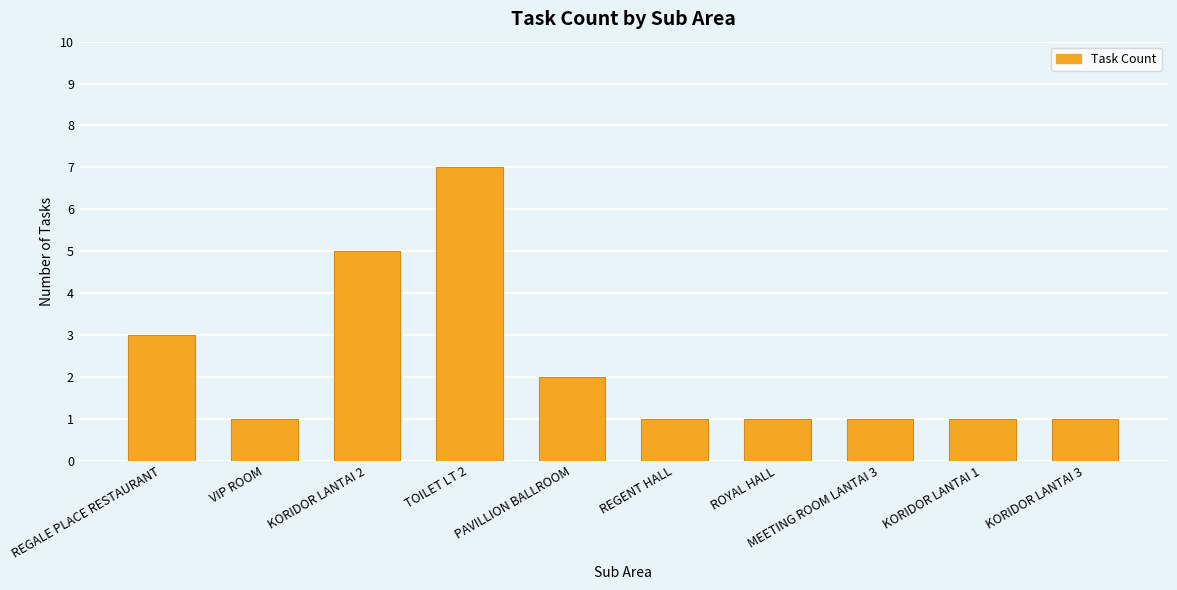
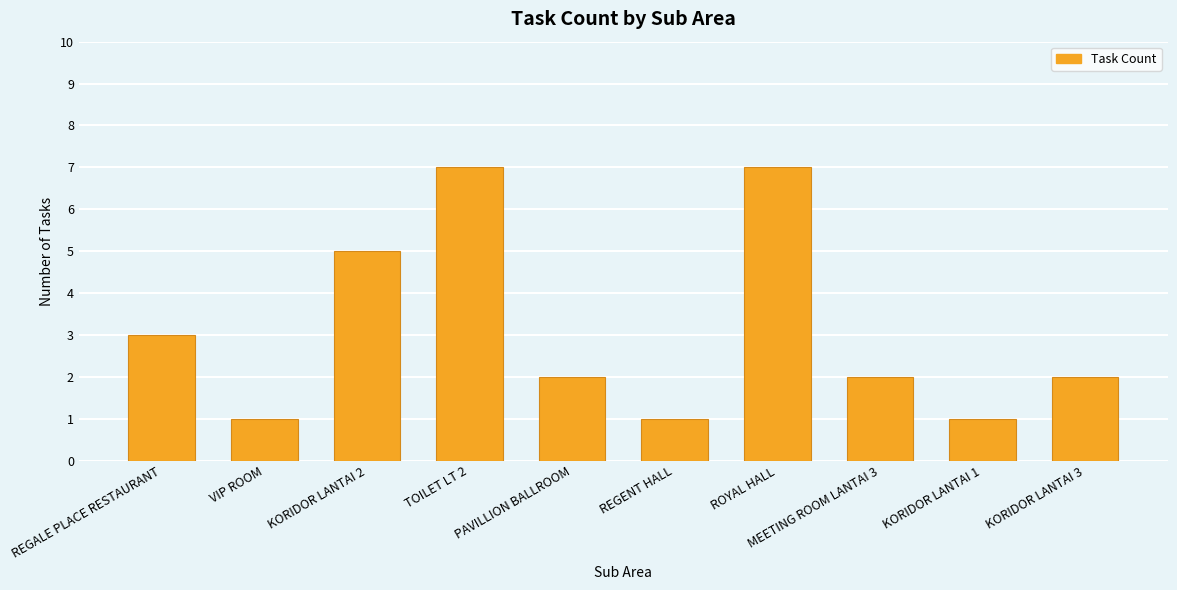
ROYAL HALL: 1 -> 7
MEETING ROOM LANTAI 3: 1 -> 2
KORIDOR LANTAI 3: 1 -> 2
